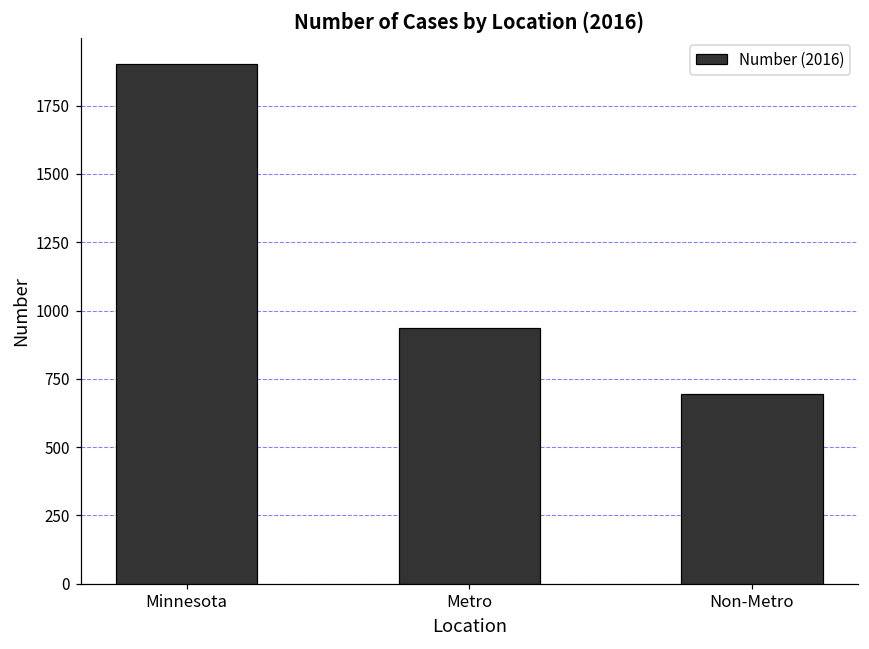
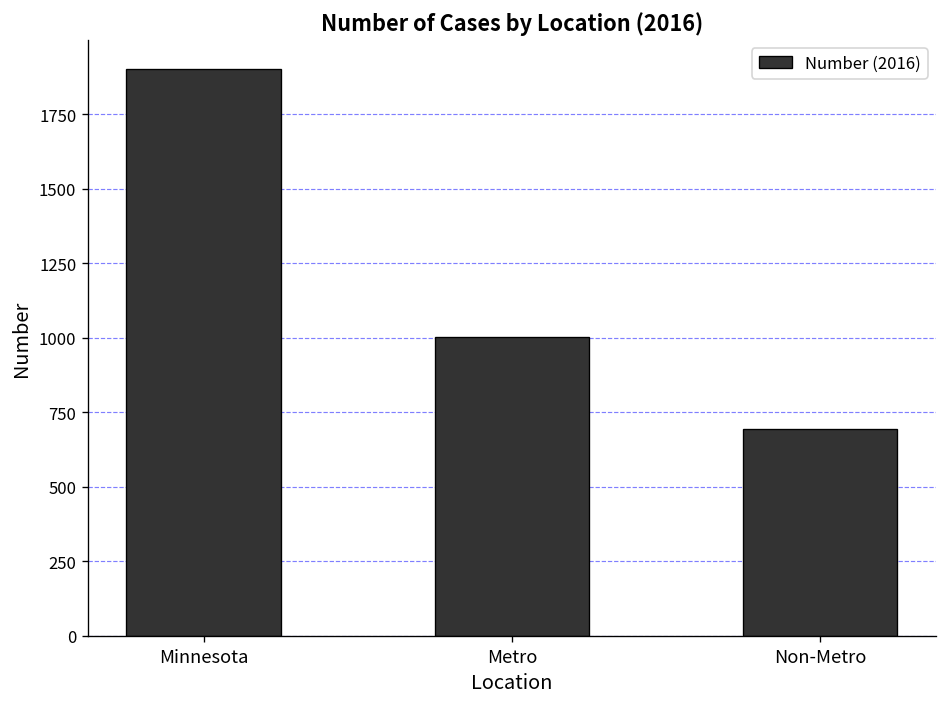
Metro: 940 -> 1000
